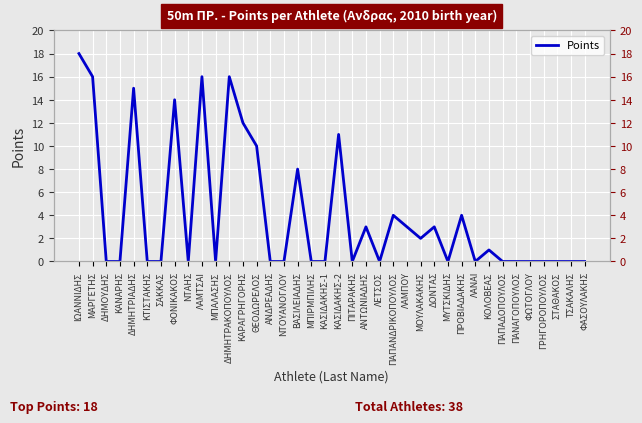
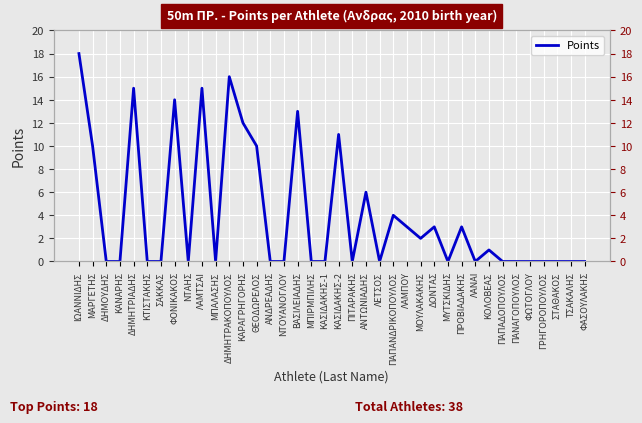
ΜΑΡΓΕΤΗΣ: 16 -> 10
ΛΑΜΤΣΑΙ: 16 -> 15
ΒΑΣΙΛΕΙΑΔΗΣ: 8 -> 13
ΑΝΤΩΝΙΑΔΗΣ: 3 -> 6
ΠΡΟΒΙΑΔΑΚΗΣ: 4 -> 3
